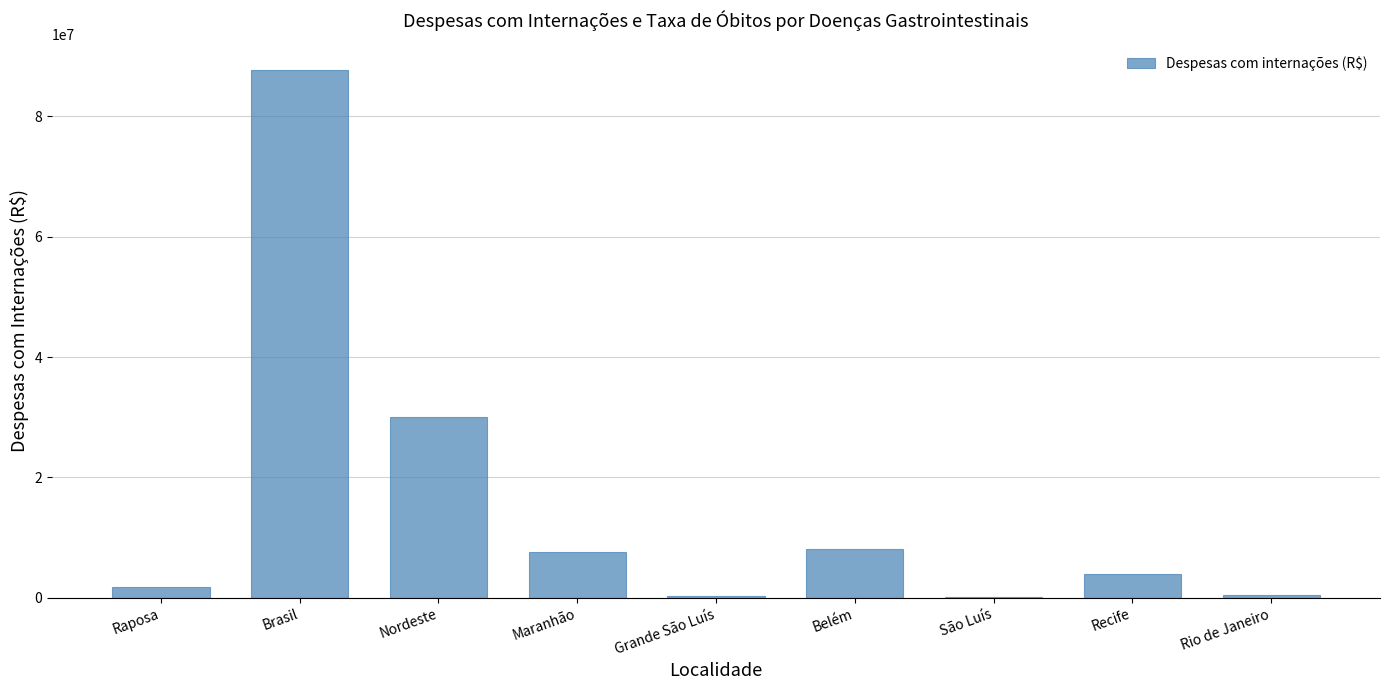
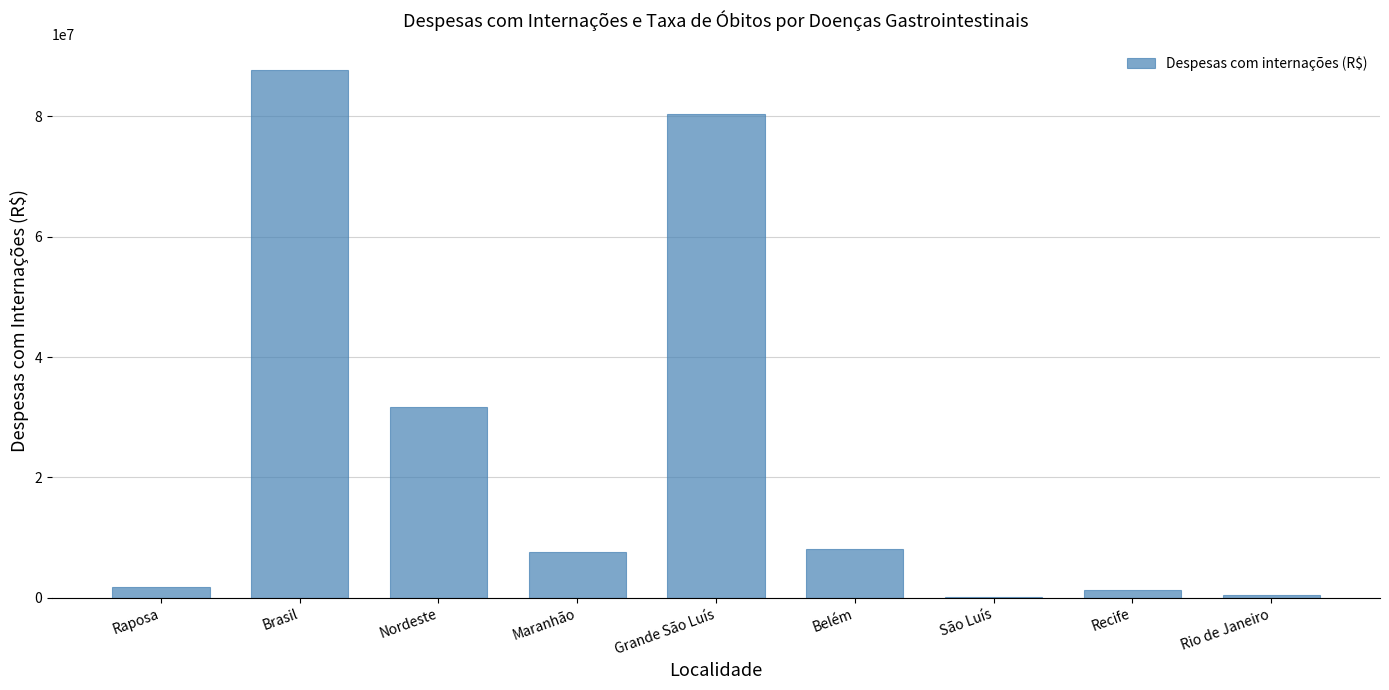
Nordeste: 30000000 -> 32000000
Grande São Luís: 0 -> 80000000
Recife: 4000000 -> 1000000
